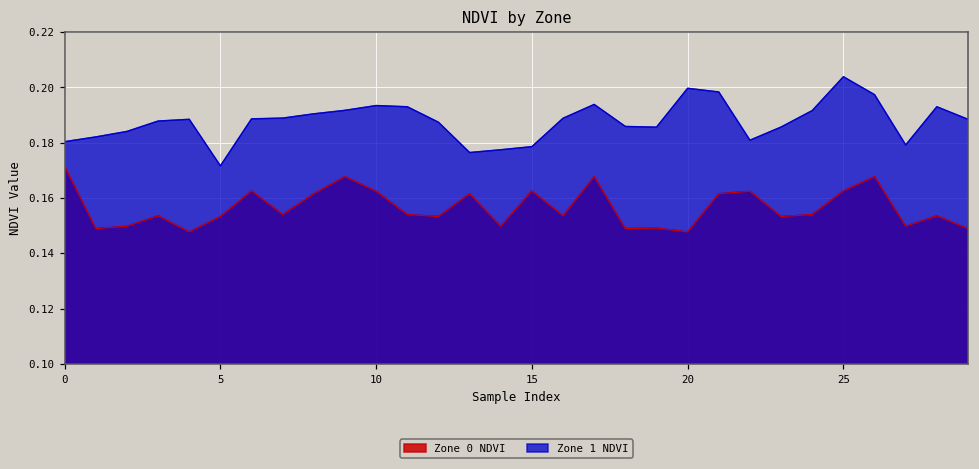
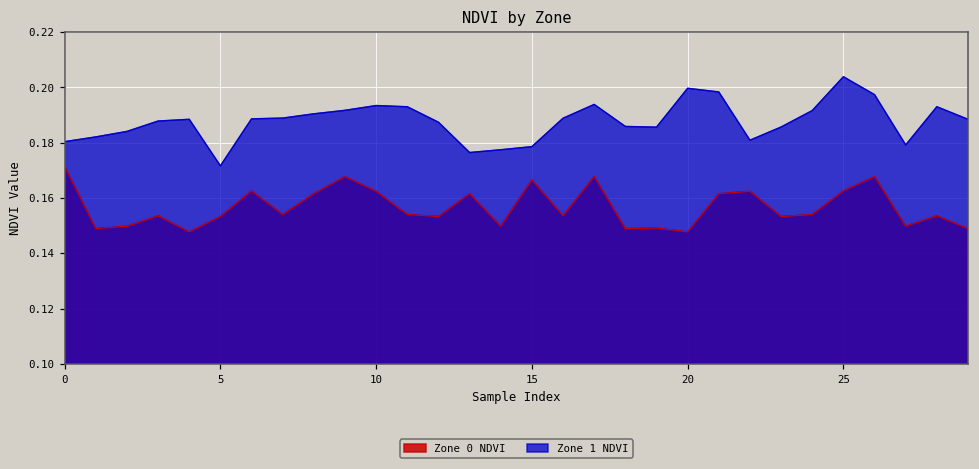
Zone 0 NDVI, 15: 0.163 -> 0.167
